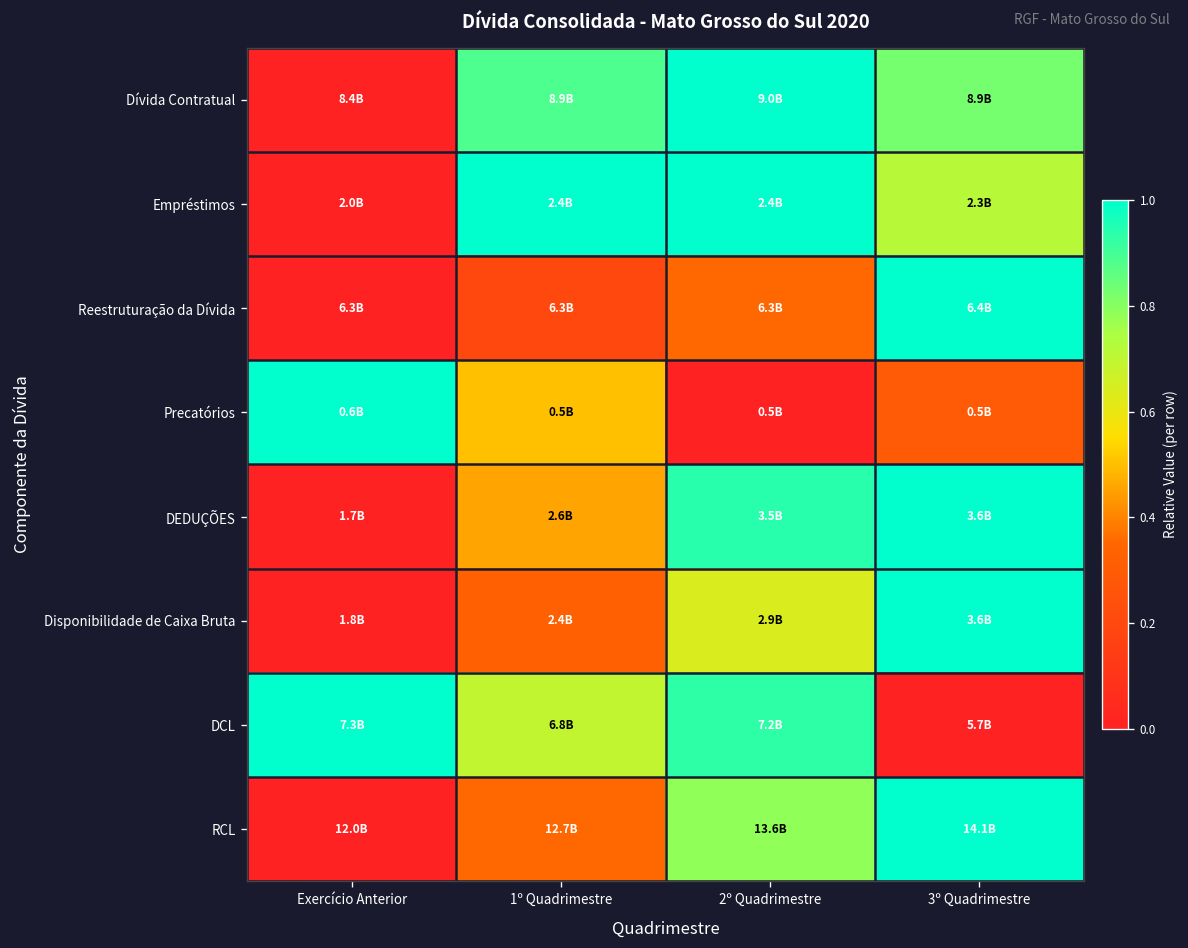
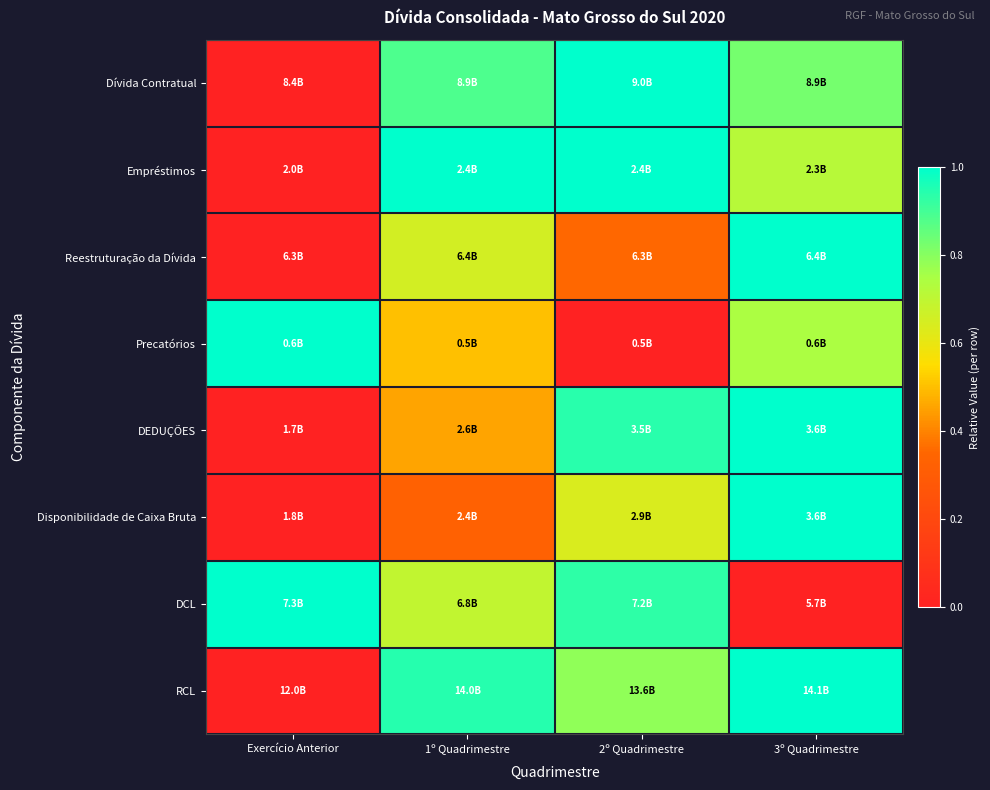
Reestruturação da Dívida, 1º Quadrimestre: 6.3B -> 6.4B
Precatórios, 3º Quadrimestre: 0.5B -> 0.6B
RCL, 1º Quadrimestre: 12.7B -> 14.0B
